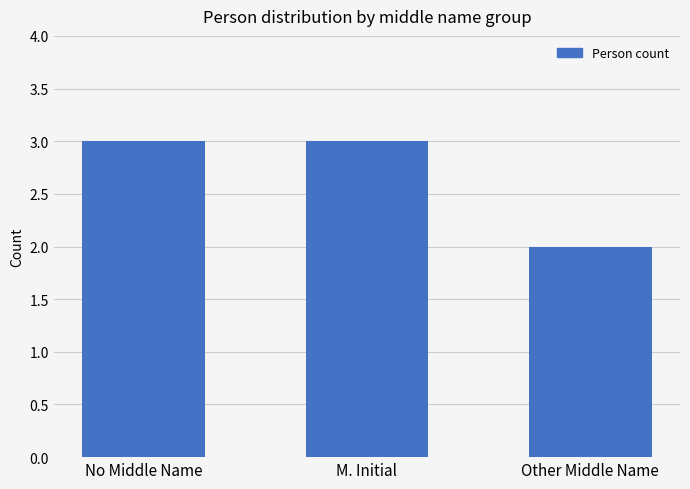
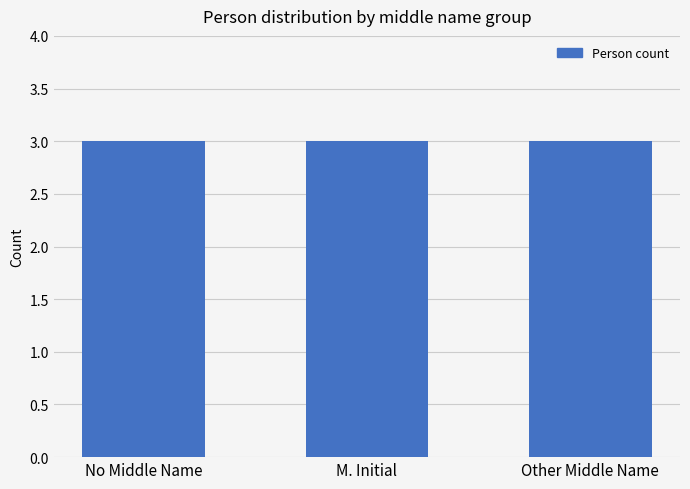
Other Middle Name: 2 -> 3
